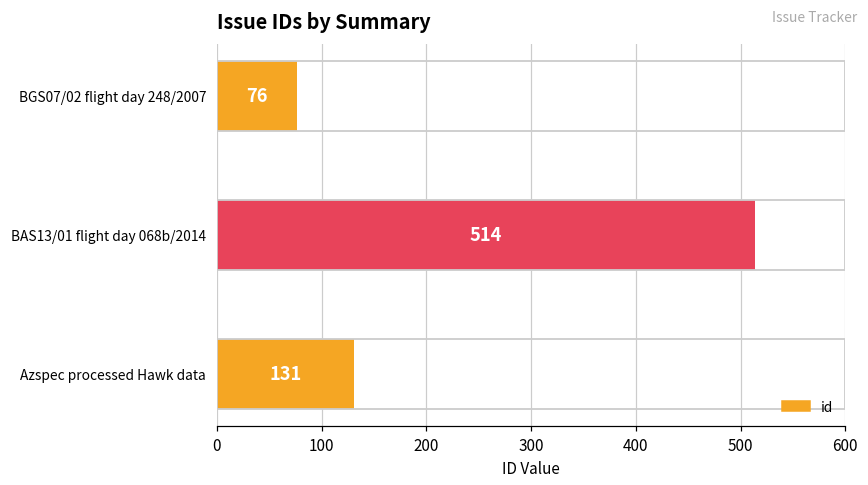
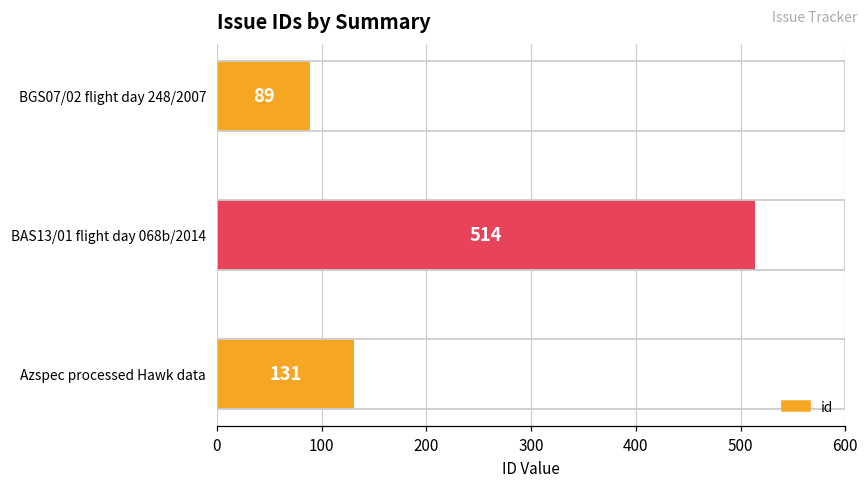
BGS07/02 flight day 248/2007: 76 -> 89
